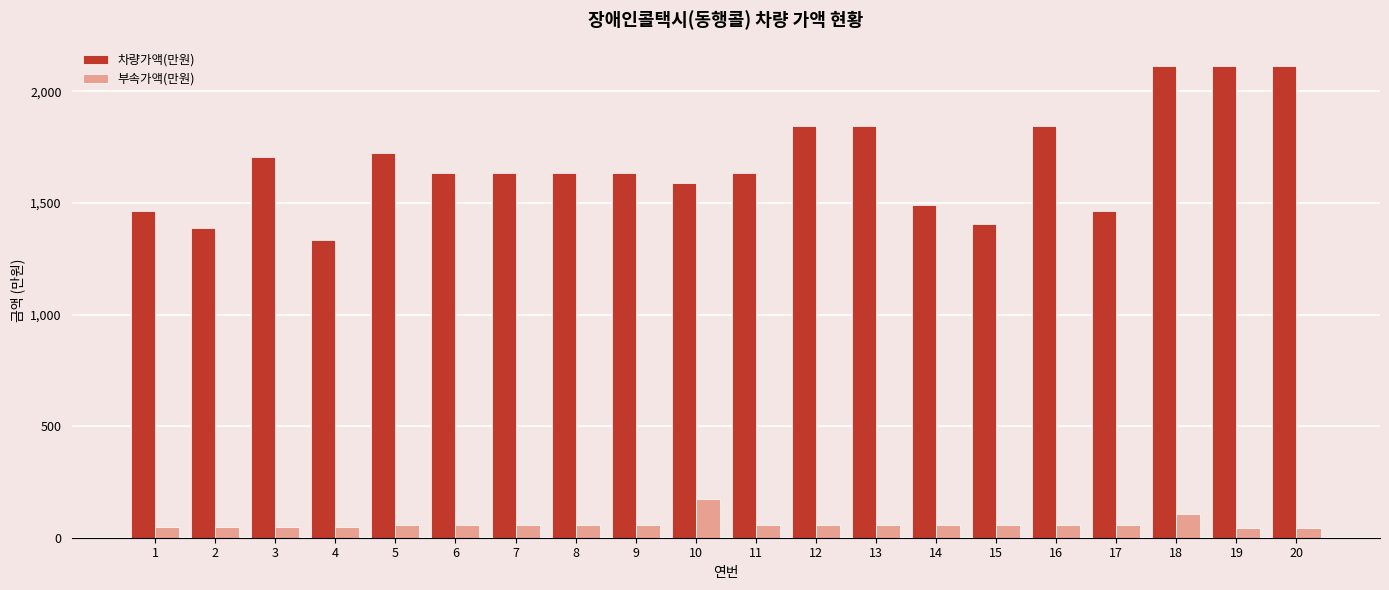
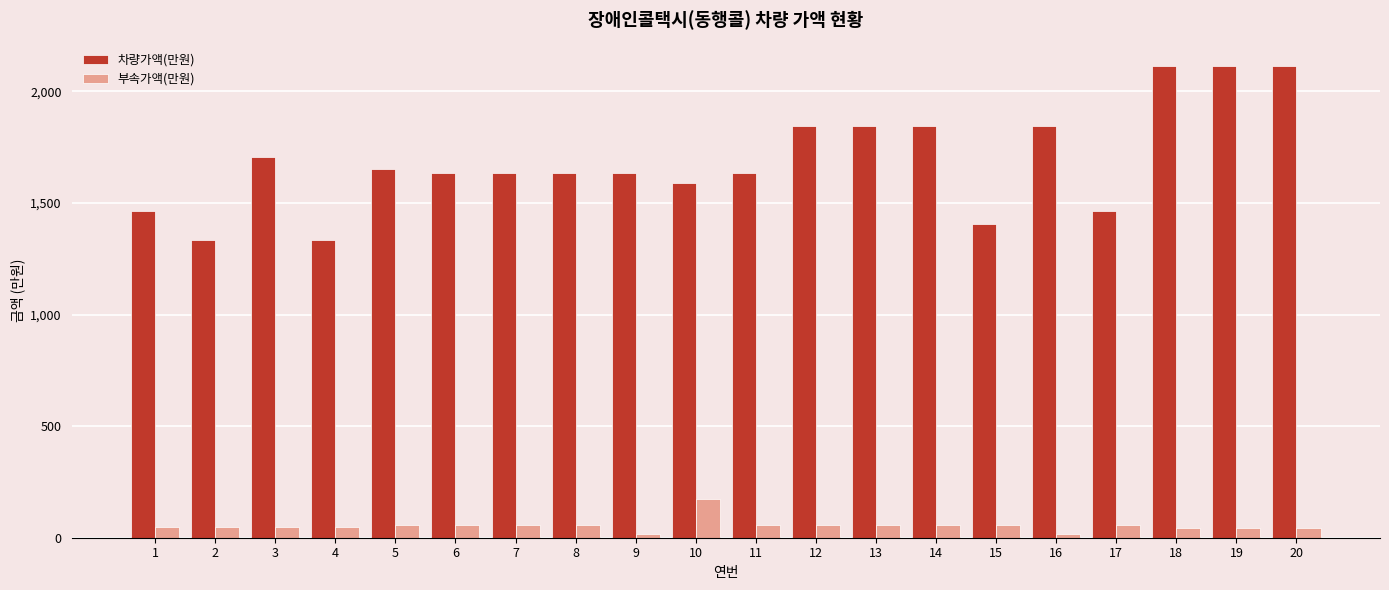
차량가액(만원), 2: 1,390 -> 1,330
차량가액(만원), 5: 1,720 -> 1,650
부속가액(만원), 9: 60 -> 20
차량가액(만원), 14: 1,490 -> 1,850
부속가액(만원), 16: 60 -> 20
부속가액(만원), 18: 110 -> 40
